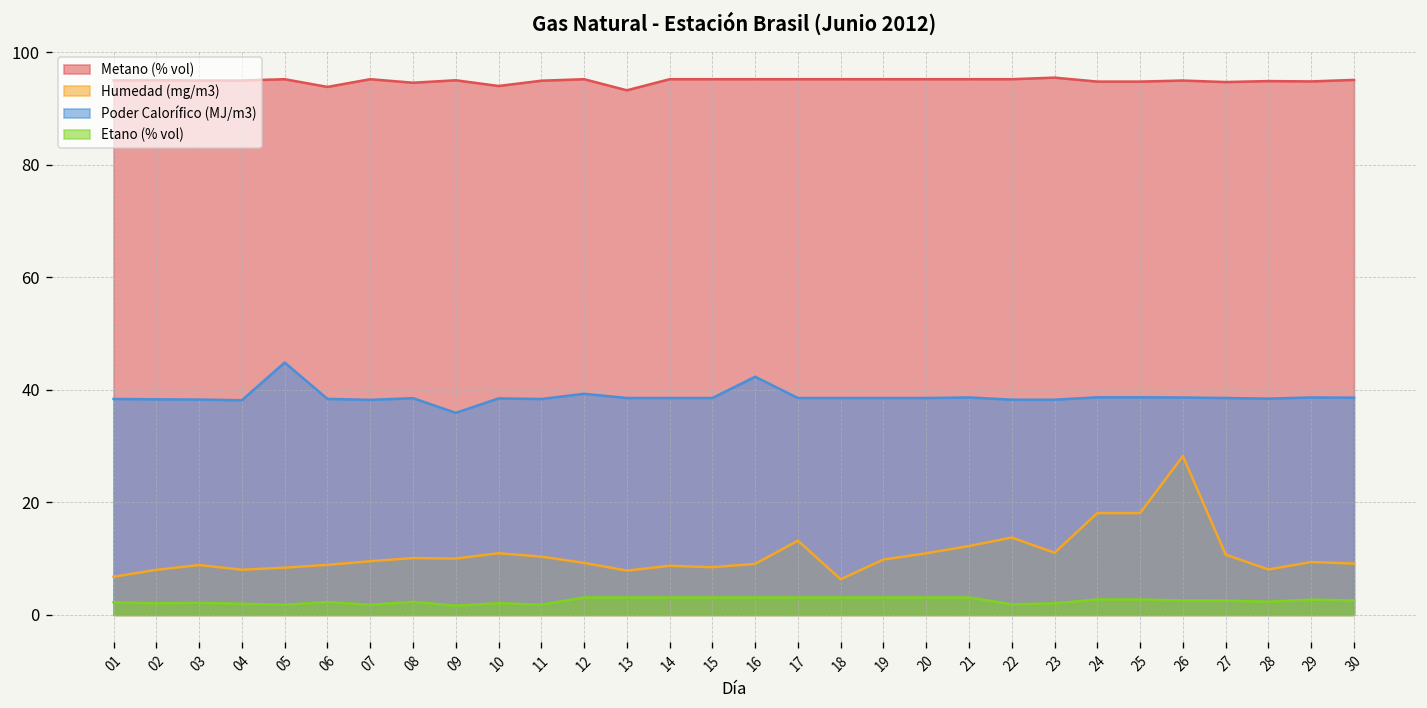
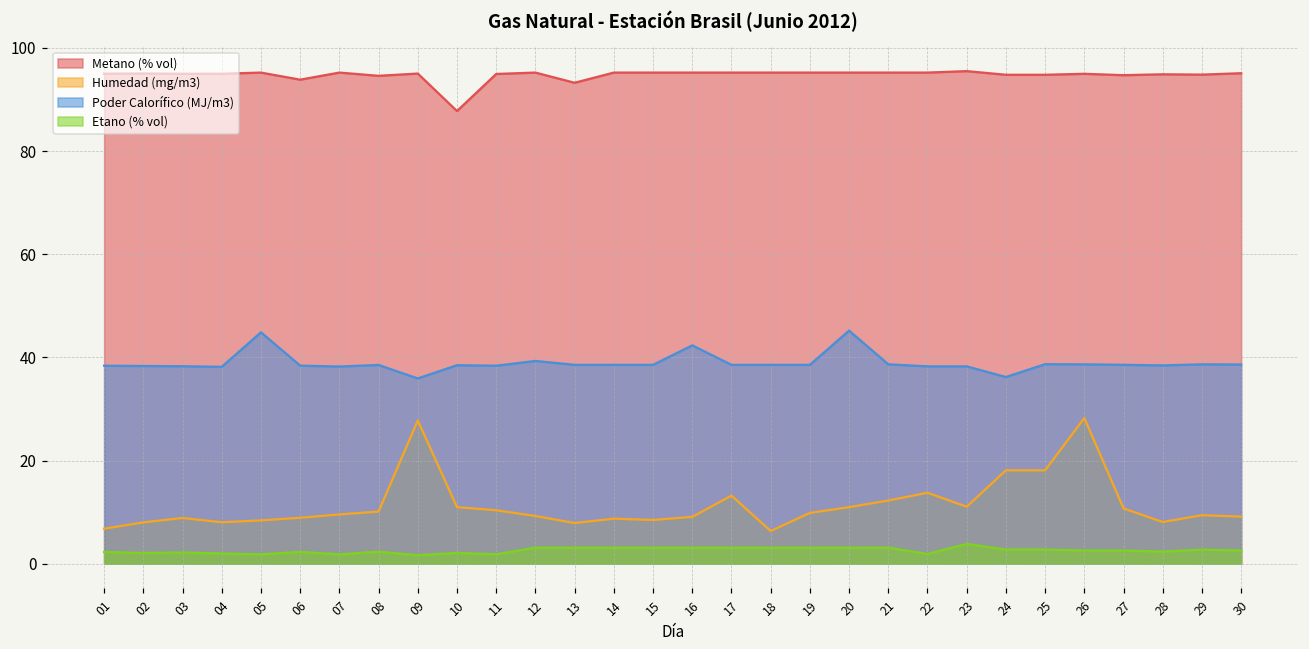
Humedad (mg/m3), 09: 10 -> 28
Metano (% vol), 10: 94 -> 88
Poder Calorífico (MJ/m3), 20: 39 -> 45
Etano (% vol), 23: 2 -> 4
Poder Calorífico (MJ/m3), 24: 39 -> 36
